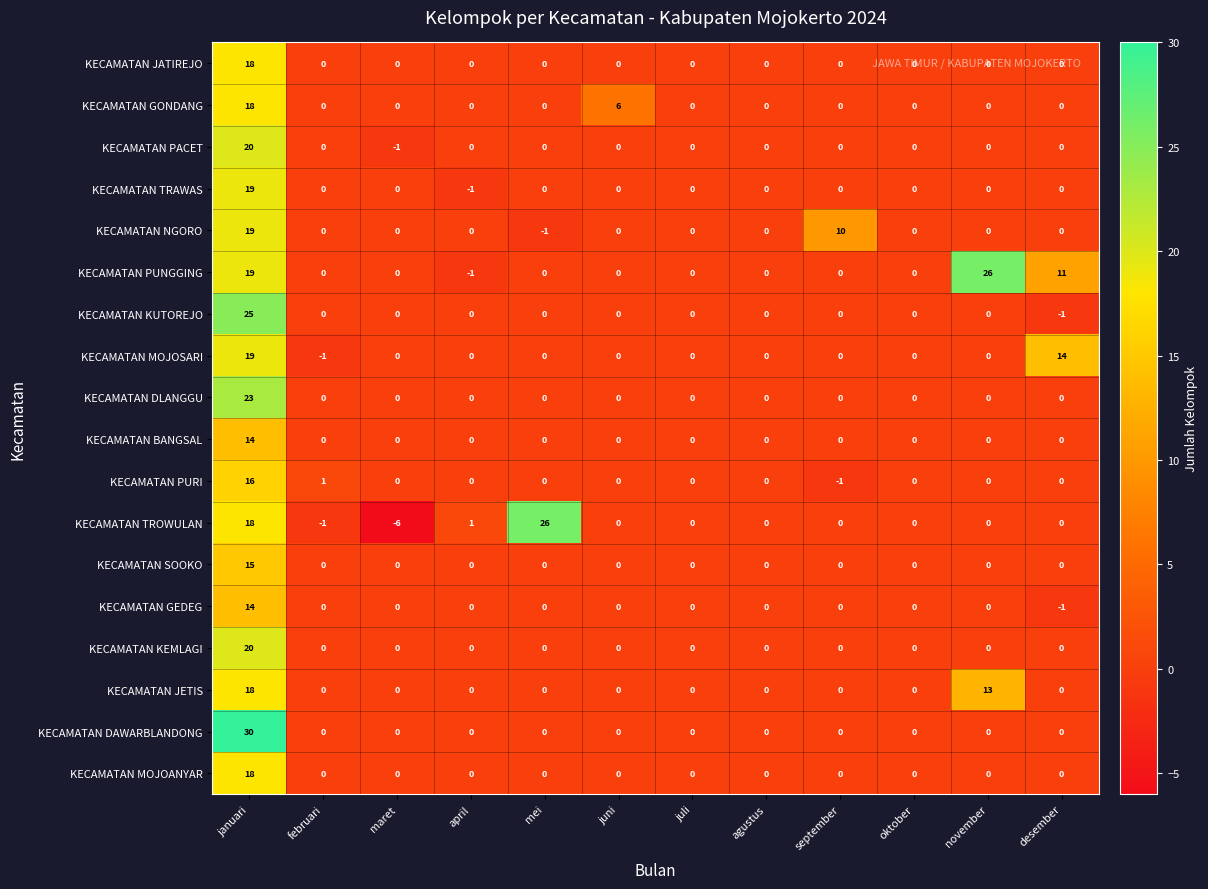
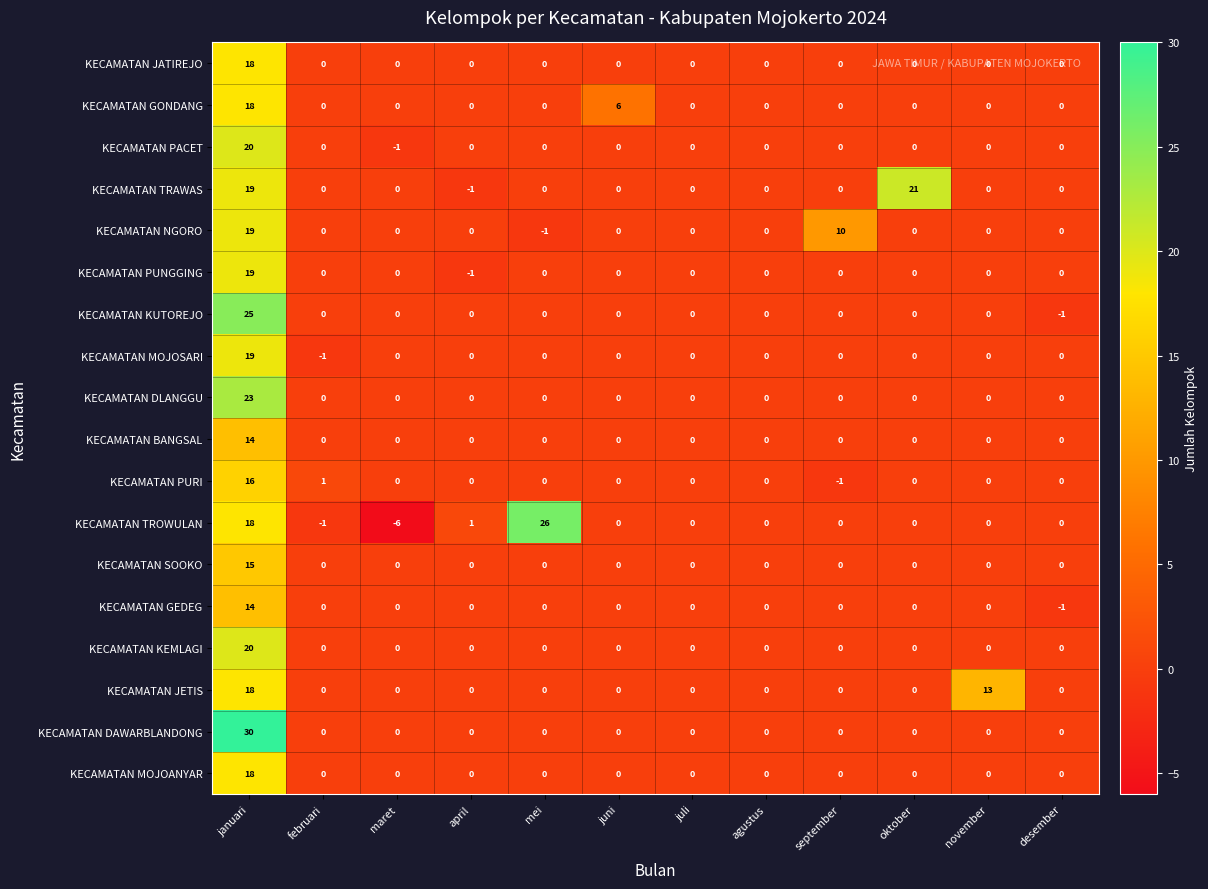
KECAMATAN TRAWAS, oktober: 0 -> 21
KECAMATAN PUNGGING, november: 26 -> 0
KECAMATAN PUNGGING, desember: 11 -> 0
KECAMATAN MOJOSARI, desember: 14 -> 0
